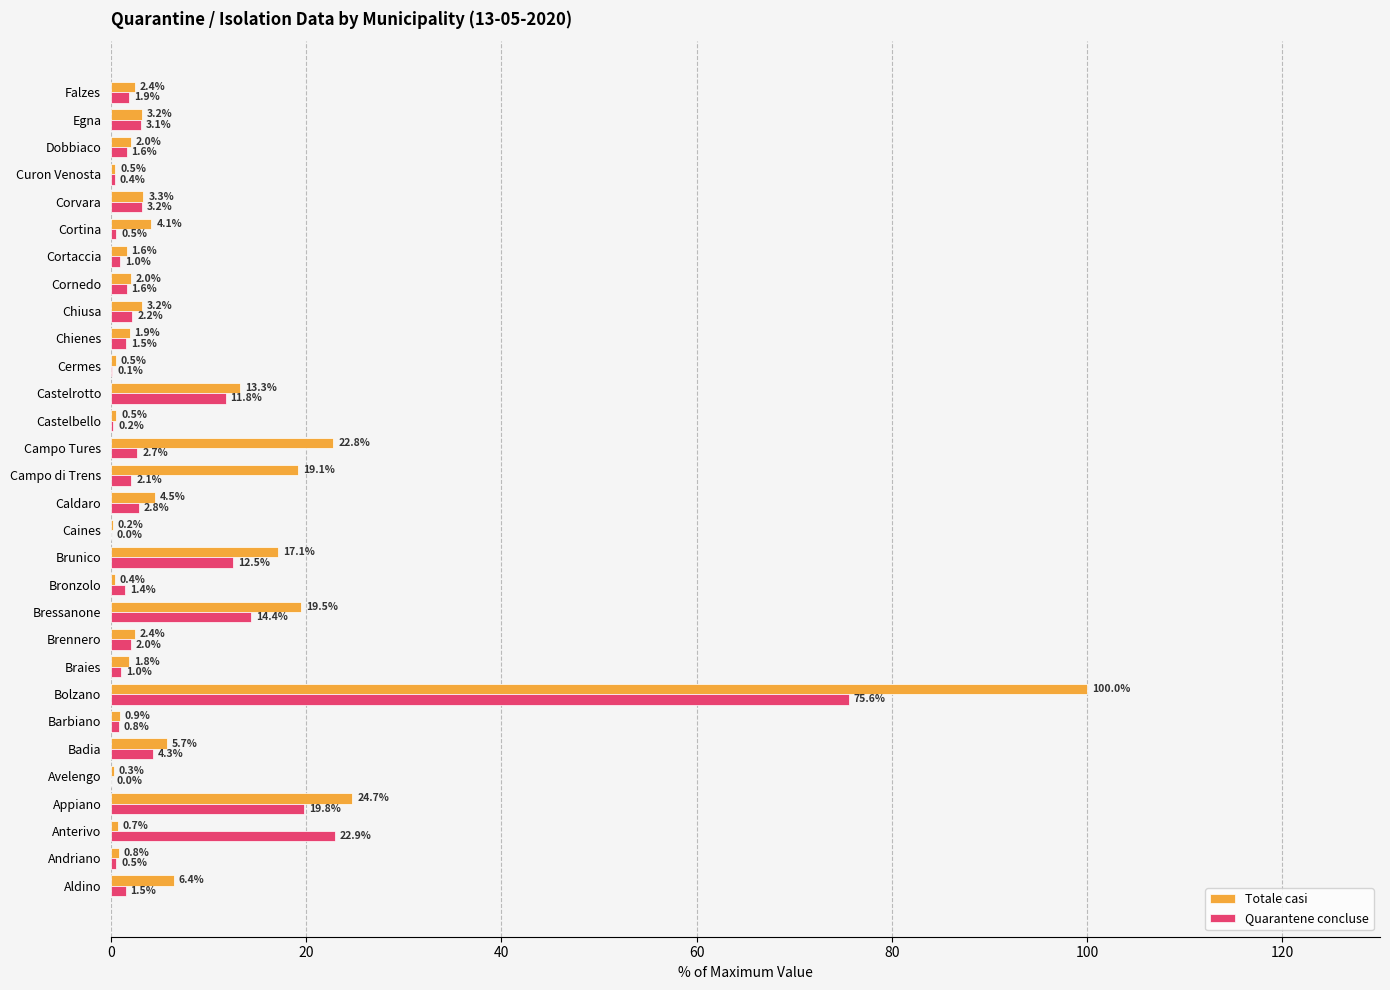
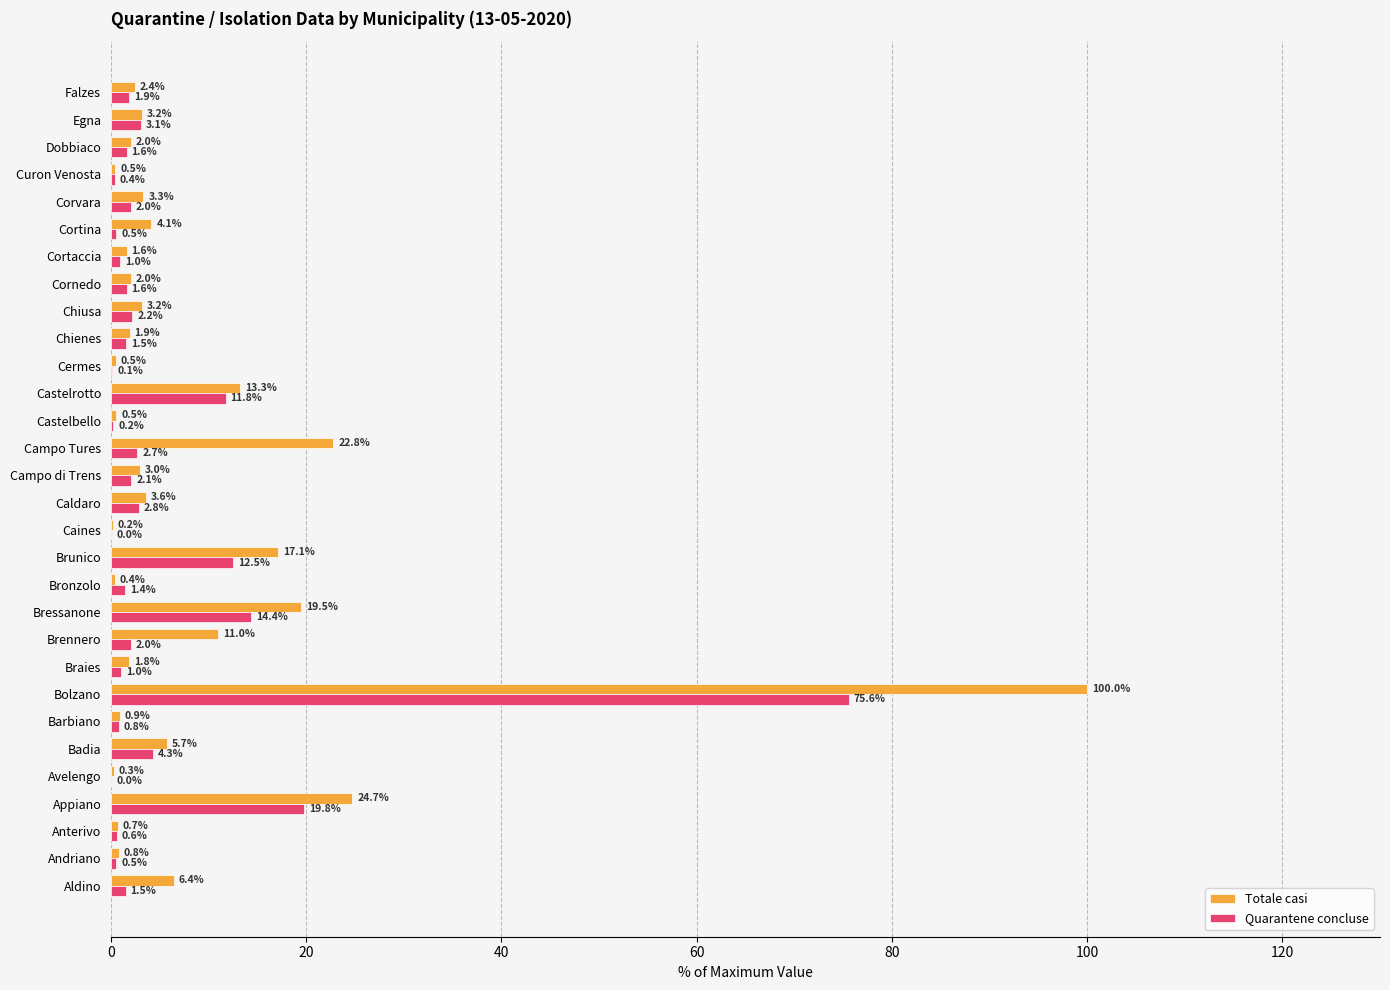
Quarantene concluse, Corvara: 3.2% -> 2.0%
Totale casi, Campo di Trens: 19.1% -> 3.0%
Totale casi, Caldaro: 4.5% -> 3.6%
Totale casi, Brennero: 2.4% -> 11.0%
Quarantene concluse, Anterivo: 22.9% -> 0.6%
